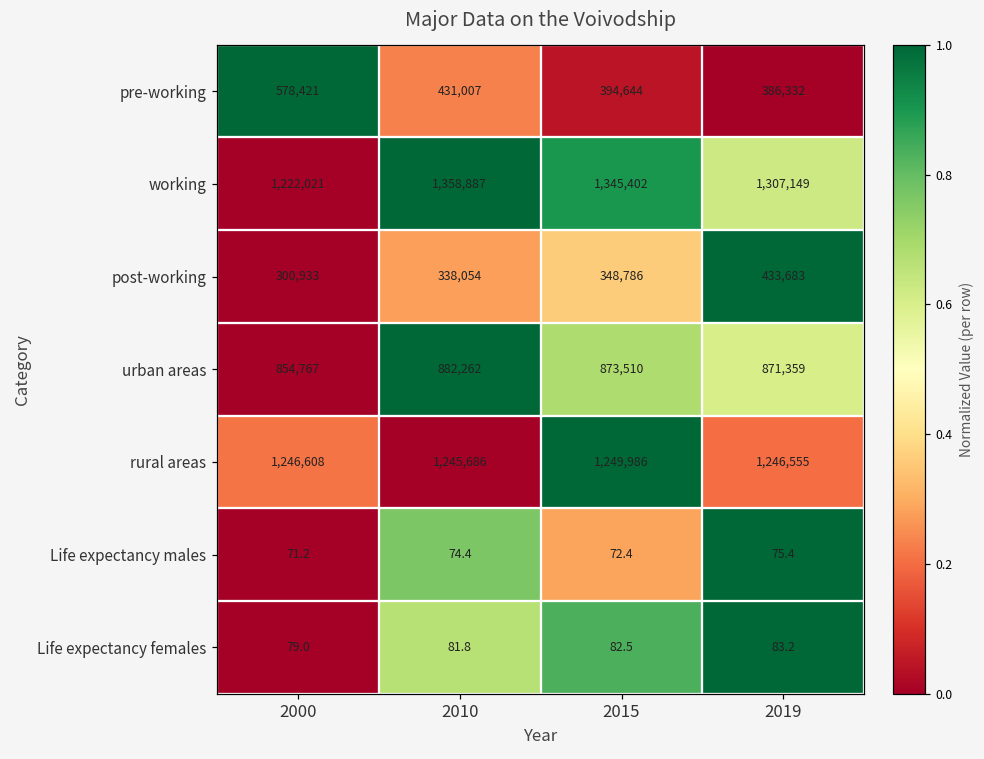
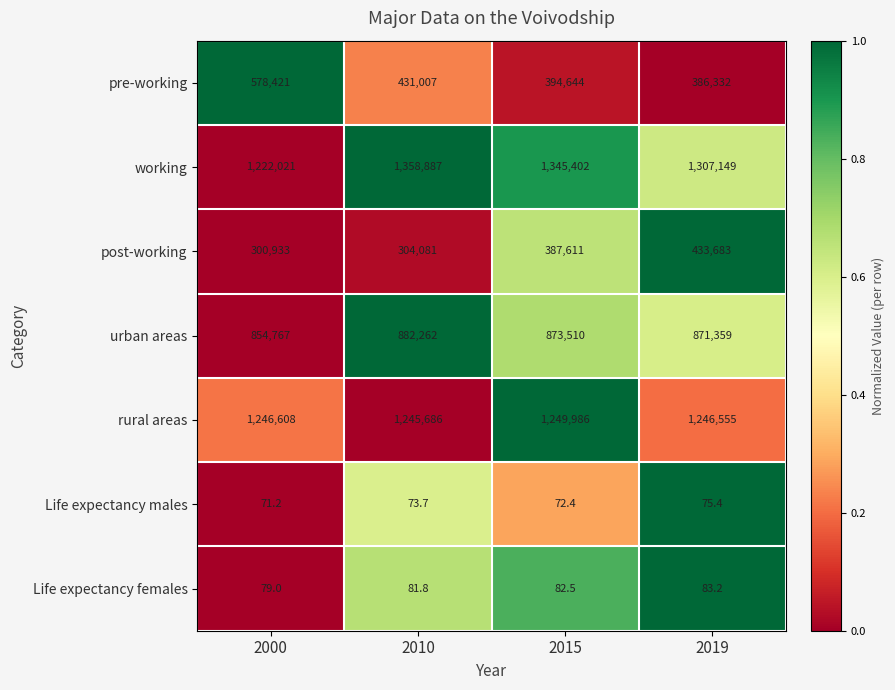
post-working, 2010: 338,054 -> 304,081
post-working, 2015: 348,786 -> 387,611
Life expectancy males, 2010: 74.4 -> 73.7
